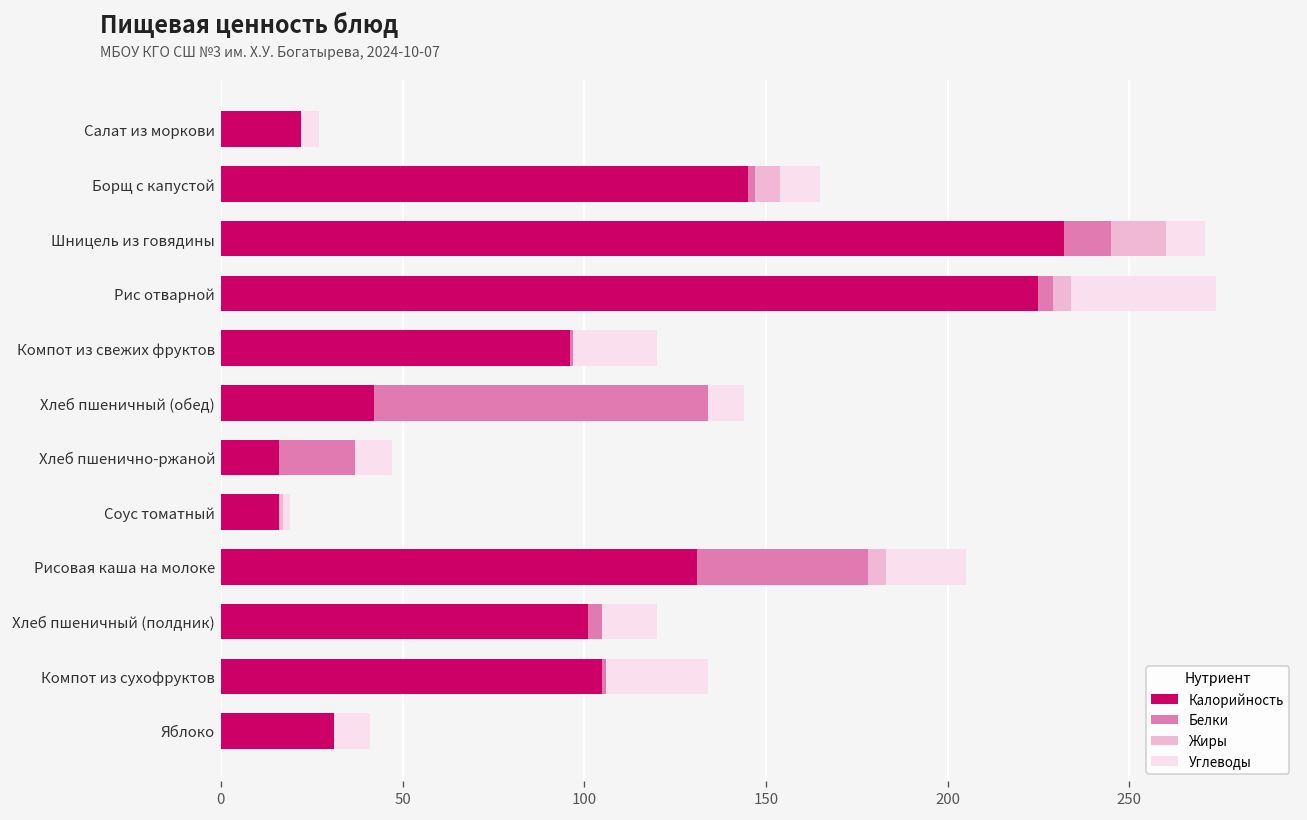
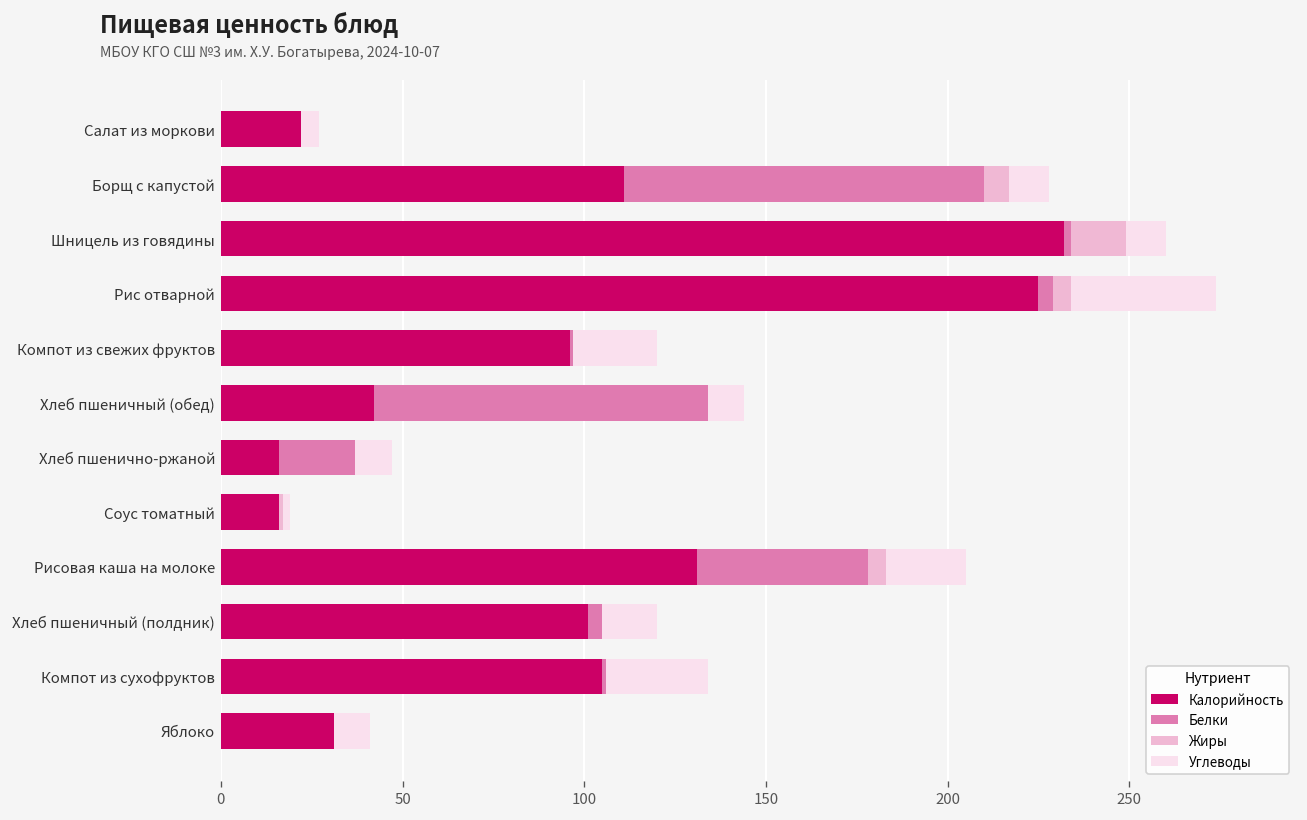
Калорийность, Борщ с капустой: 145 -> 111
Белки, Борщ с капустой: 2 -> 99
Белки, Шницель из говядины: 13 -> 2
